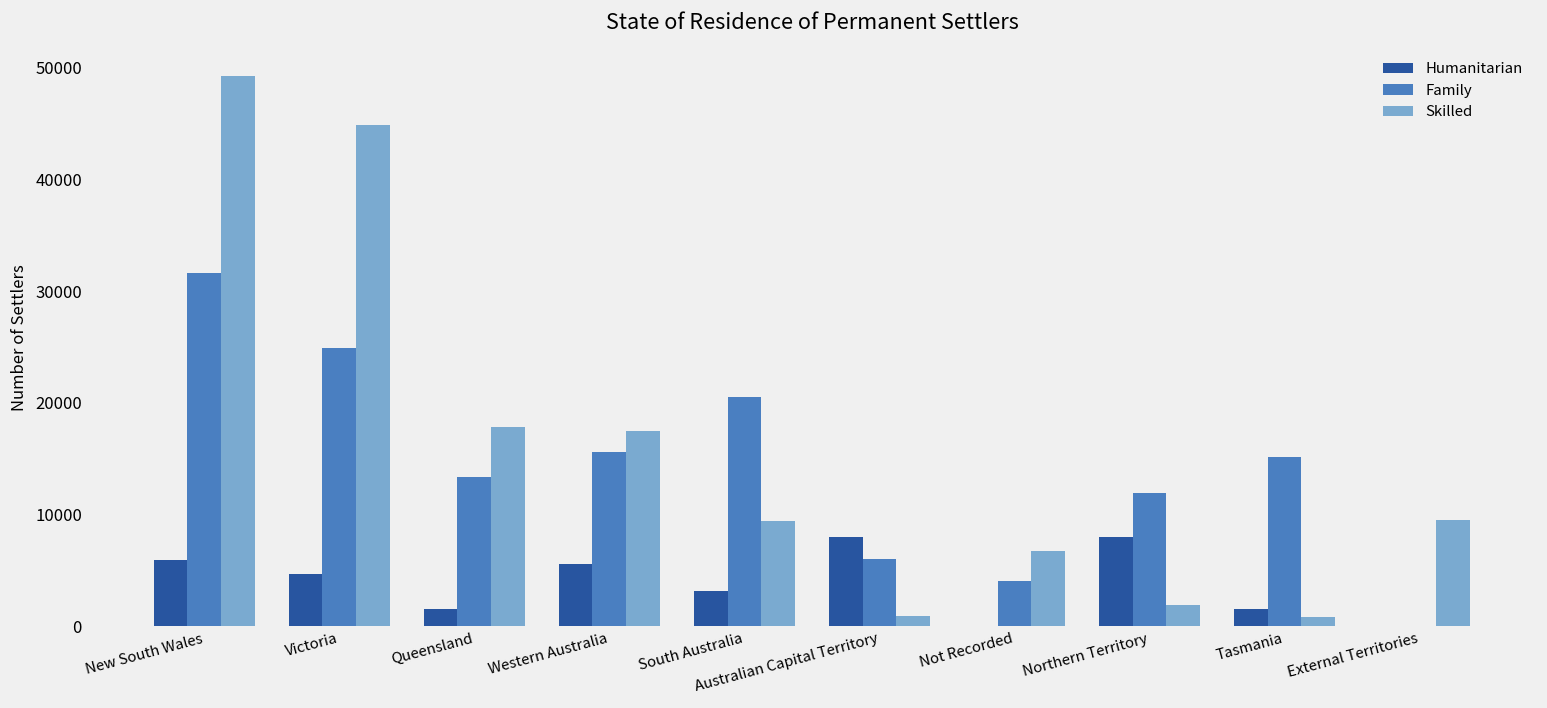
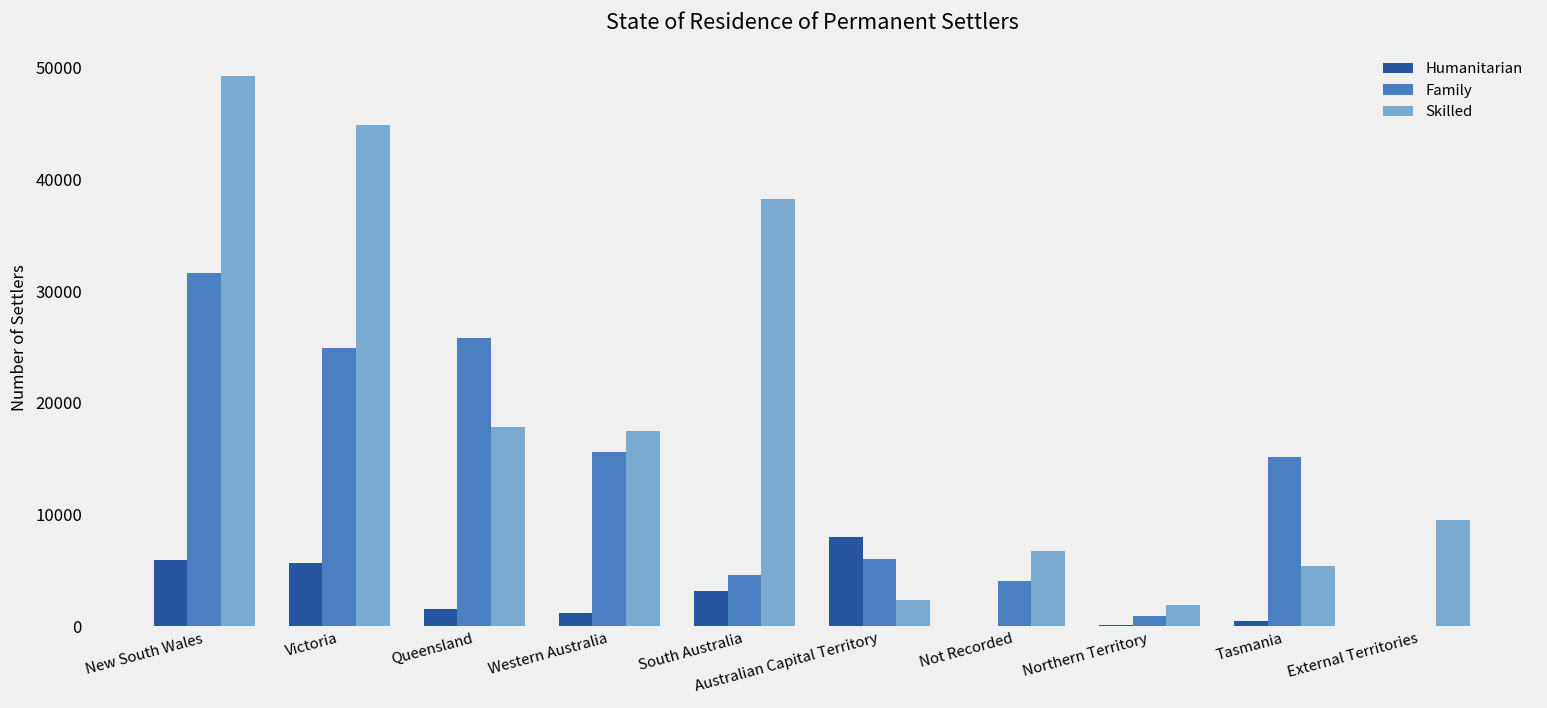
Humanitarian, Victoria: 5000 -> 6000
Family, Queensland: 13000 -> 26000
Humanitarian, Western Australia: 6000 -> 1000
Family, South Australia: 21000 -> 5000
Skilled, South Australia: 9000 -> 38000
Skilled, Australian Capital Territory: 1000 -> 2000
Humanitarian, Northern Territory: 8000 -> 0
Family, Northern Territory: 12000 -> 1000
Humanitarian, Tasmania: 2000 -> 0
Skilled, Tasmania: 1000 -> 5000
